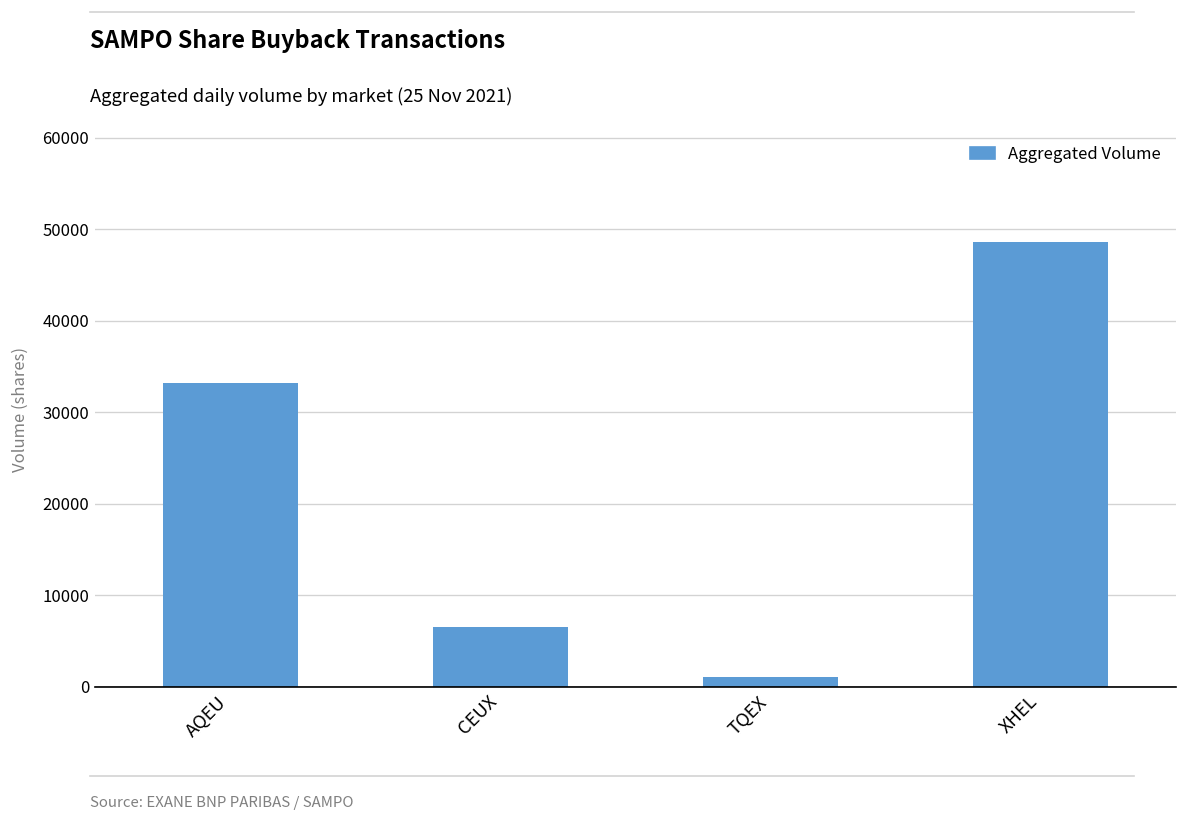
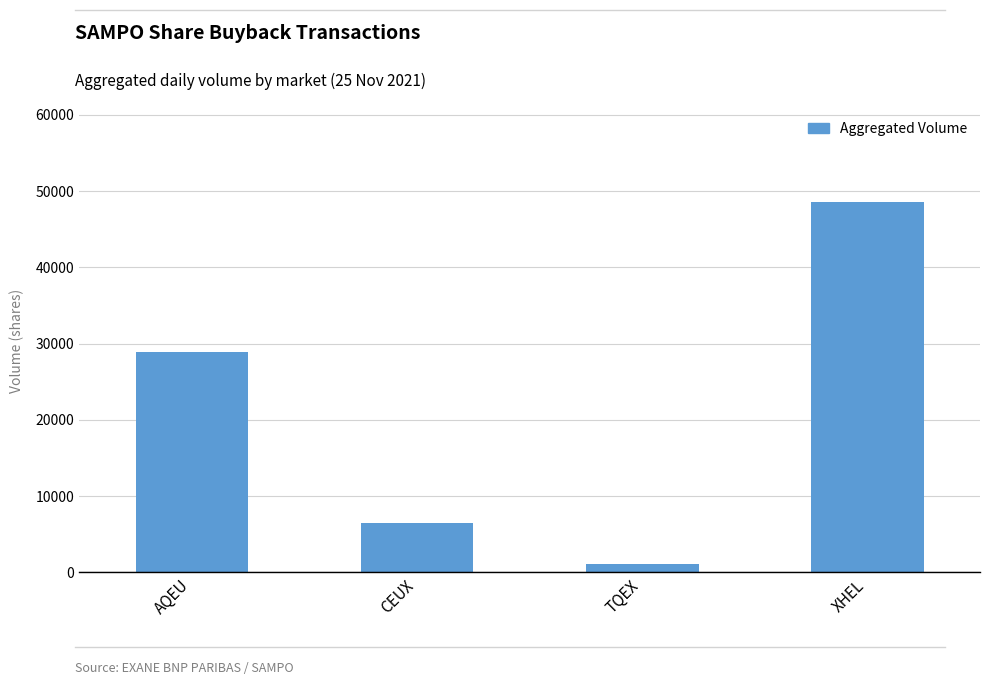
AQEU: 33000 -> 29000
